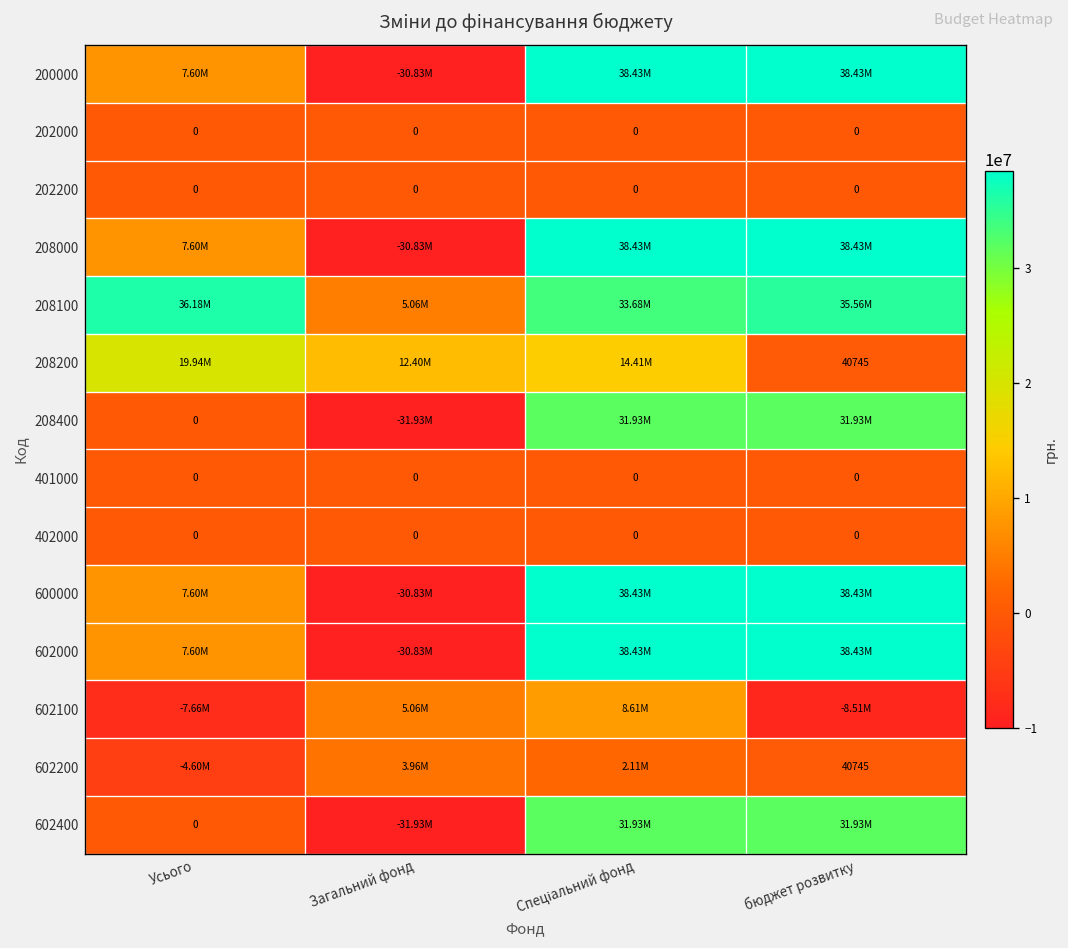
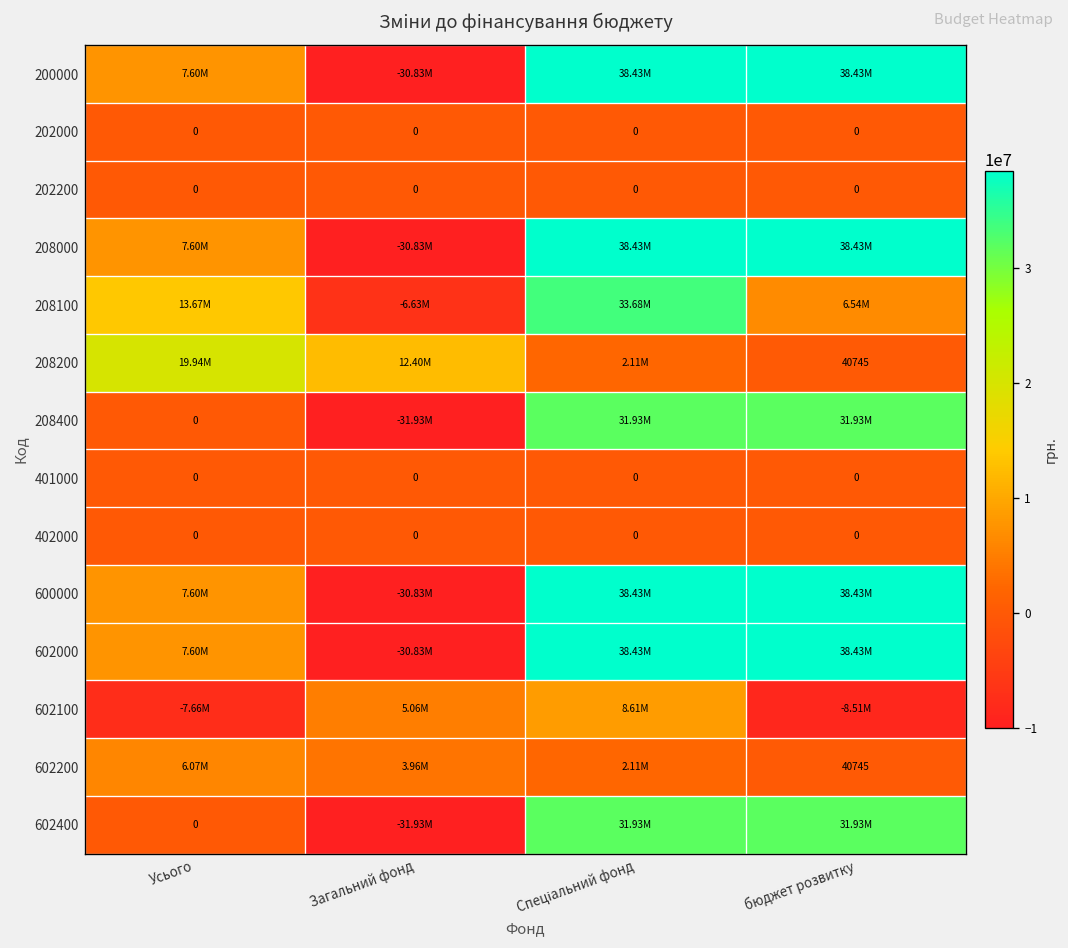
208100, Усього: 36.18M -> 13.67M
208100, Загальний фонд: 5.06M -> -6.63M
208100, бюджет розвитку: 35.56M -> 6.54M
208200, Спеціальний фонд: 14.41M -> 2.11M
602200, Усього: -4.60M -> 6.07M
